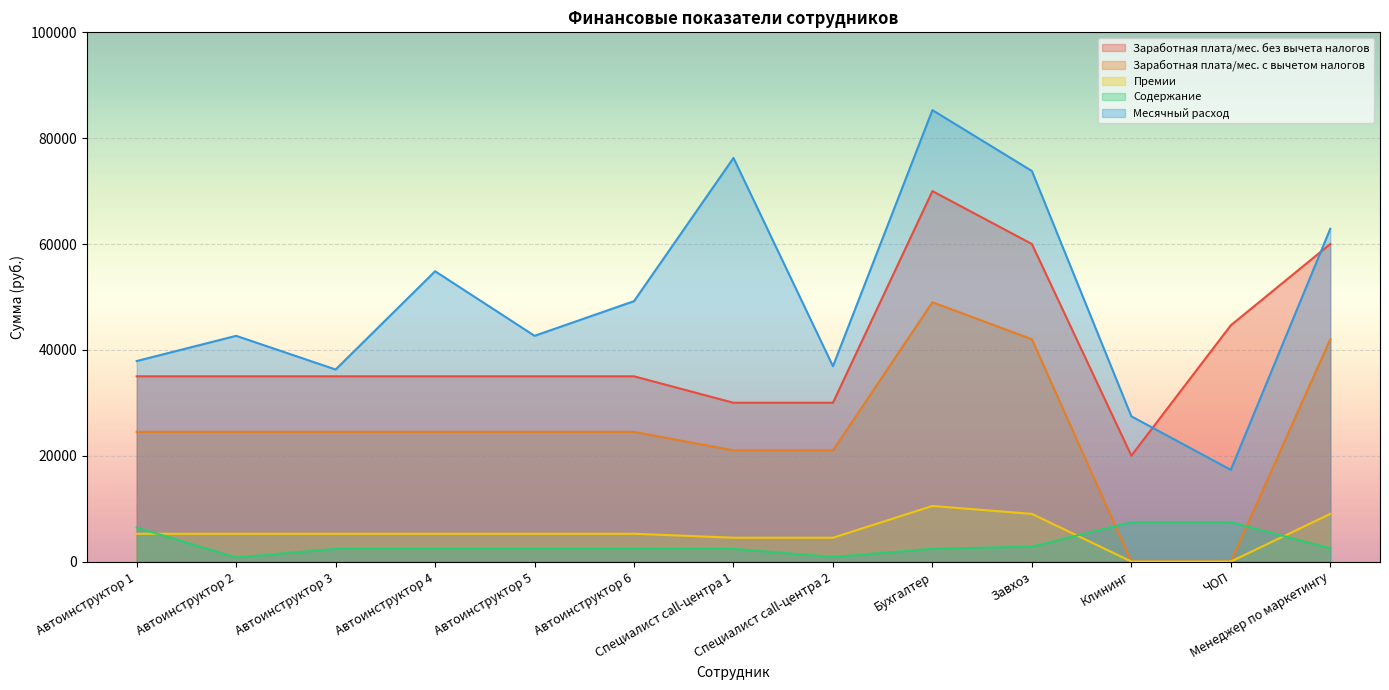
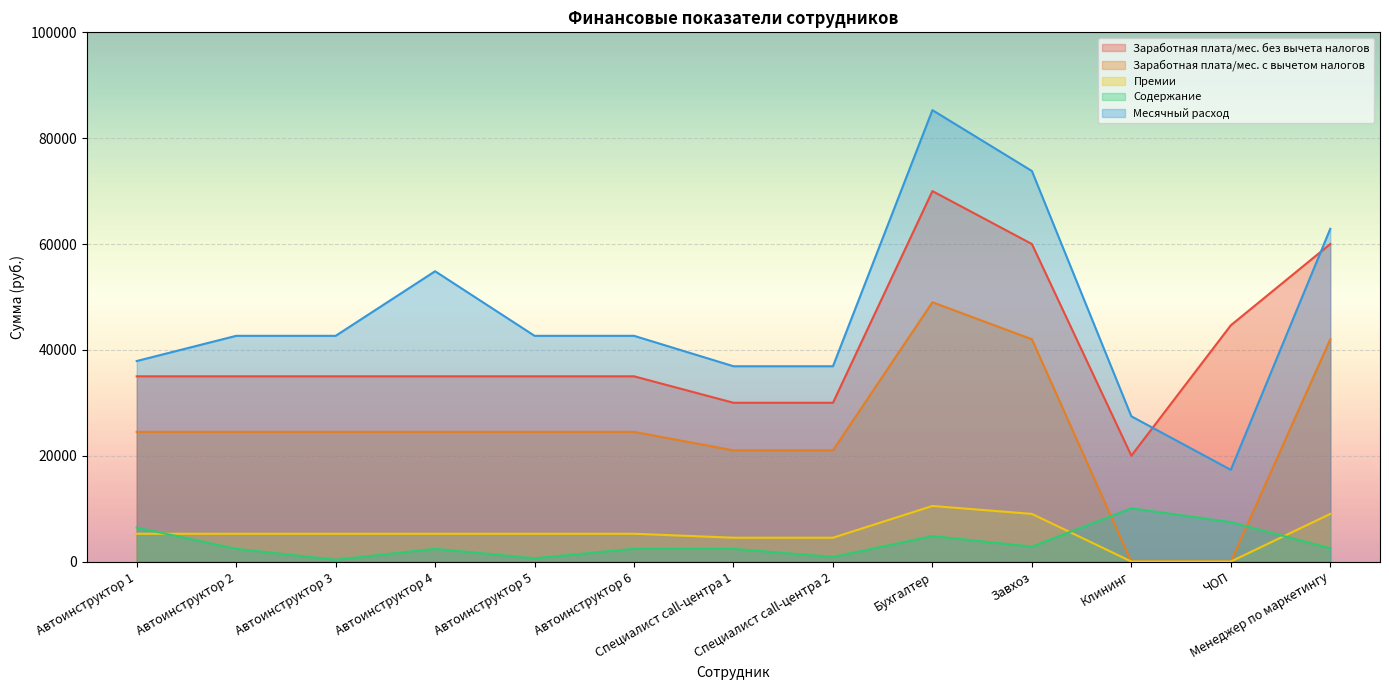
Содержание, Автоинструктор 2: 1000 -> 2000
Содержание, Автоинструктор 3: 2000 -> 0
Месячный расход, Автоинструктор 3: 36000 -> 43000
Содержание, Автоинструктор 5: 2000 -> 1000
Месячный расход, Автоинструктор 6: 49000 -> 43000
Месячный расход, Специалист call-центра 1: 76000 -> 37000
Содержание, Бухгалтер: 2000 -> 5000
Содержание, Клининг: 7000 -> 10000
